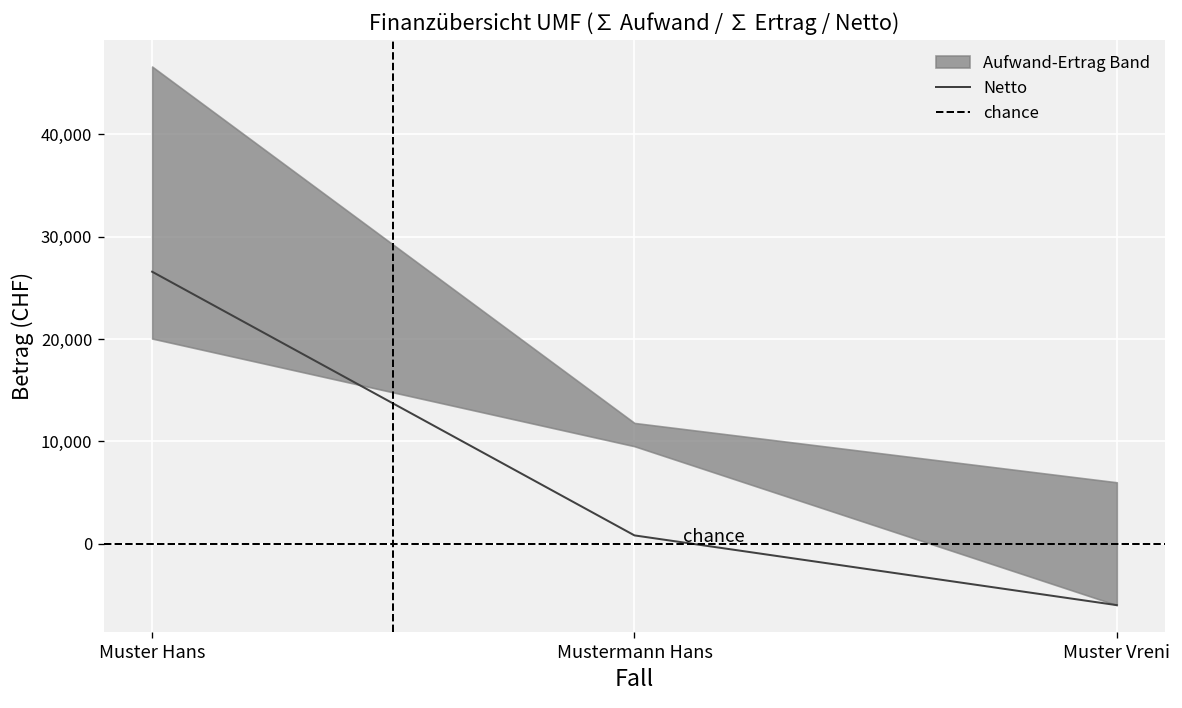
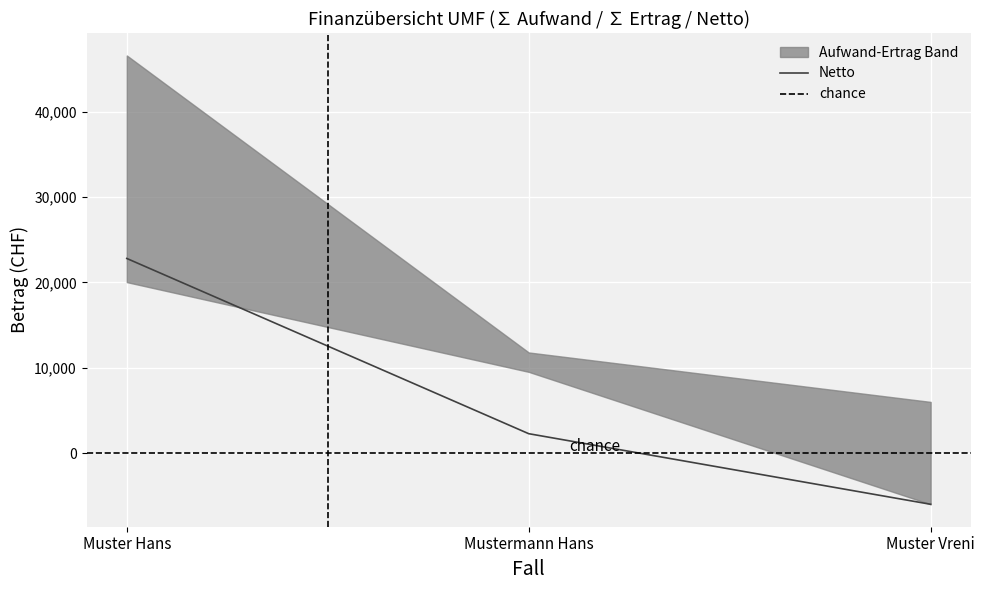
Netto, Muster Hans: 27,000 -> 23,000
Netto, Mustermann Hans: 1,000 -> 2,000
